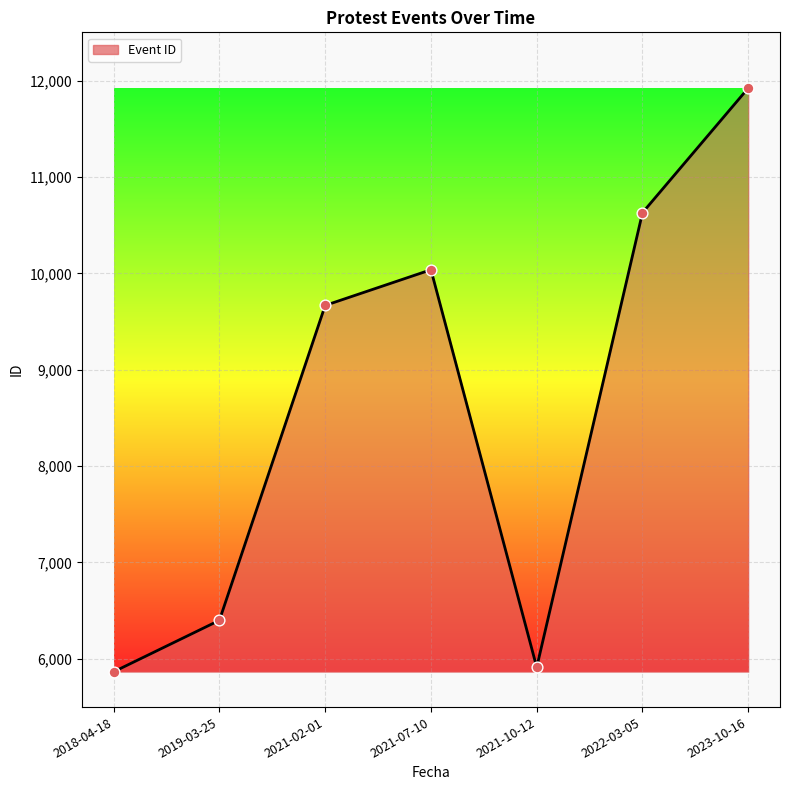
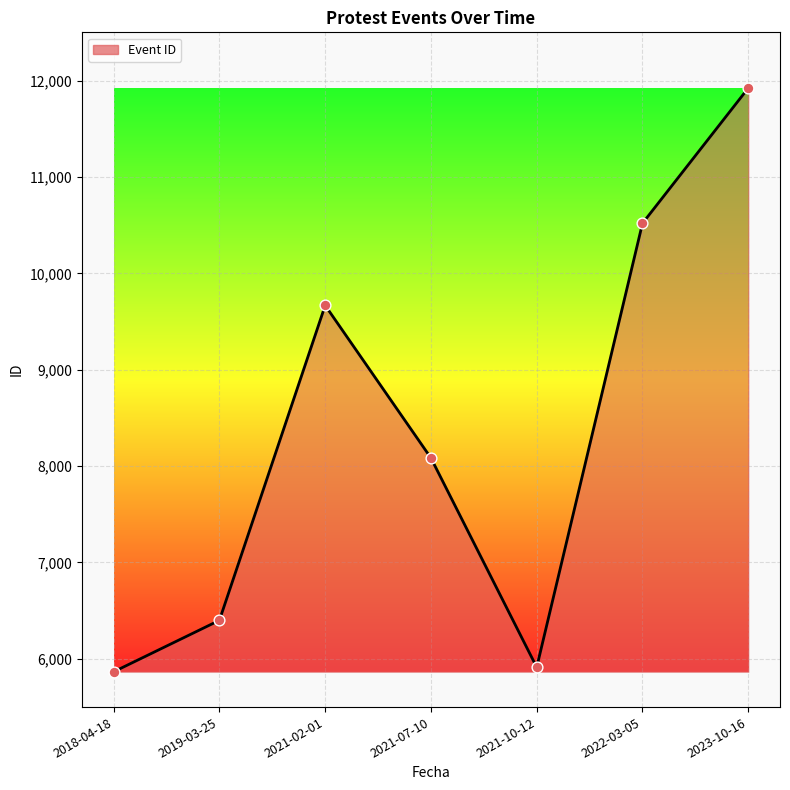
2021-07-10: 10,000 -> 8,100
2022-03-05: 10,600 -> 10,500
